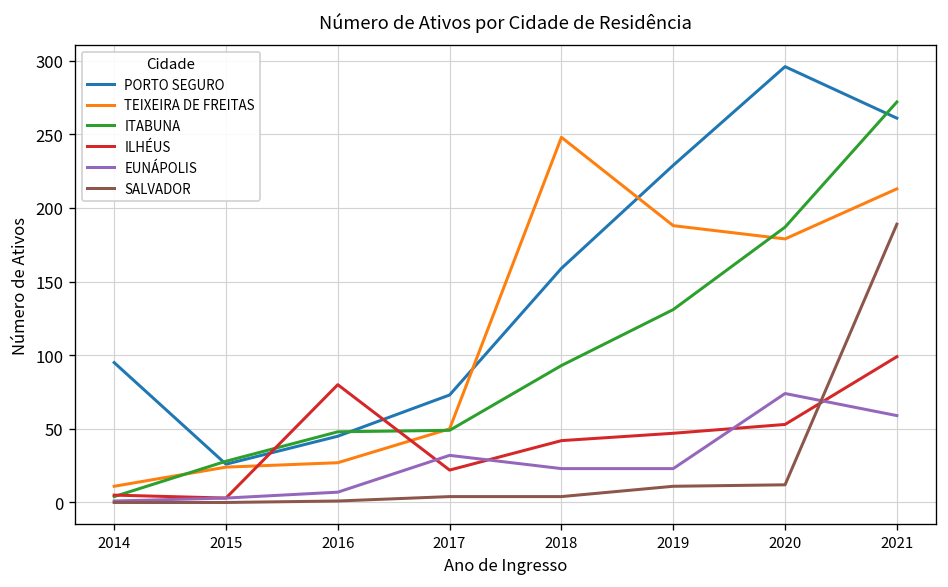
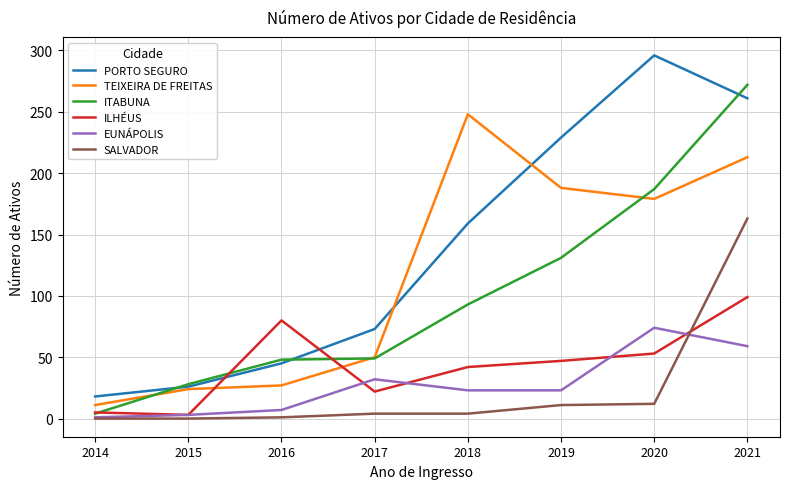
PORTO SEGURO, 2014: 95 -> 18
SALVADOR, 2021: 189 -> 163
